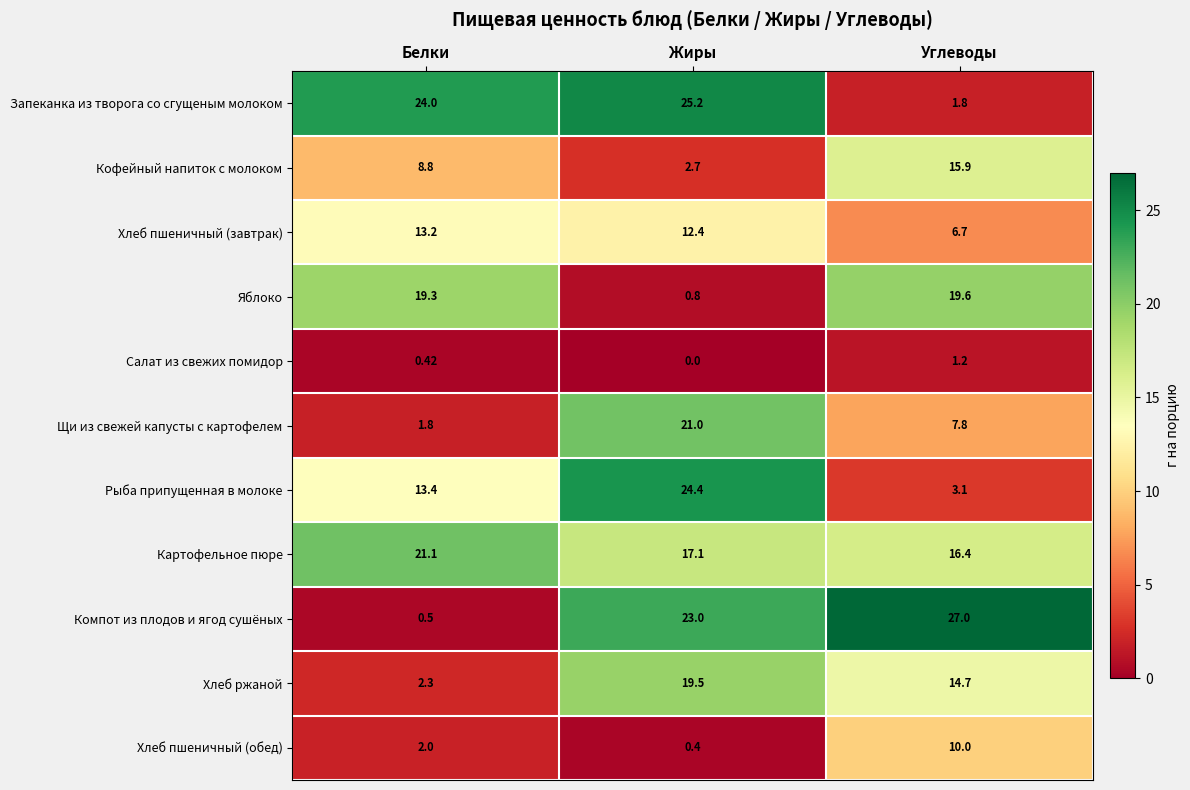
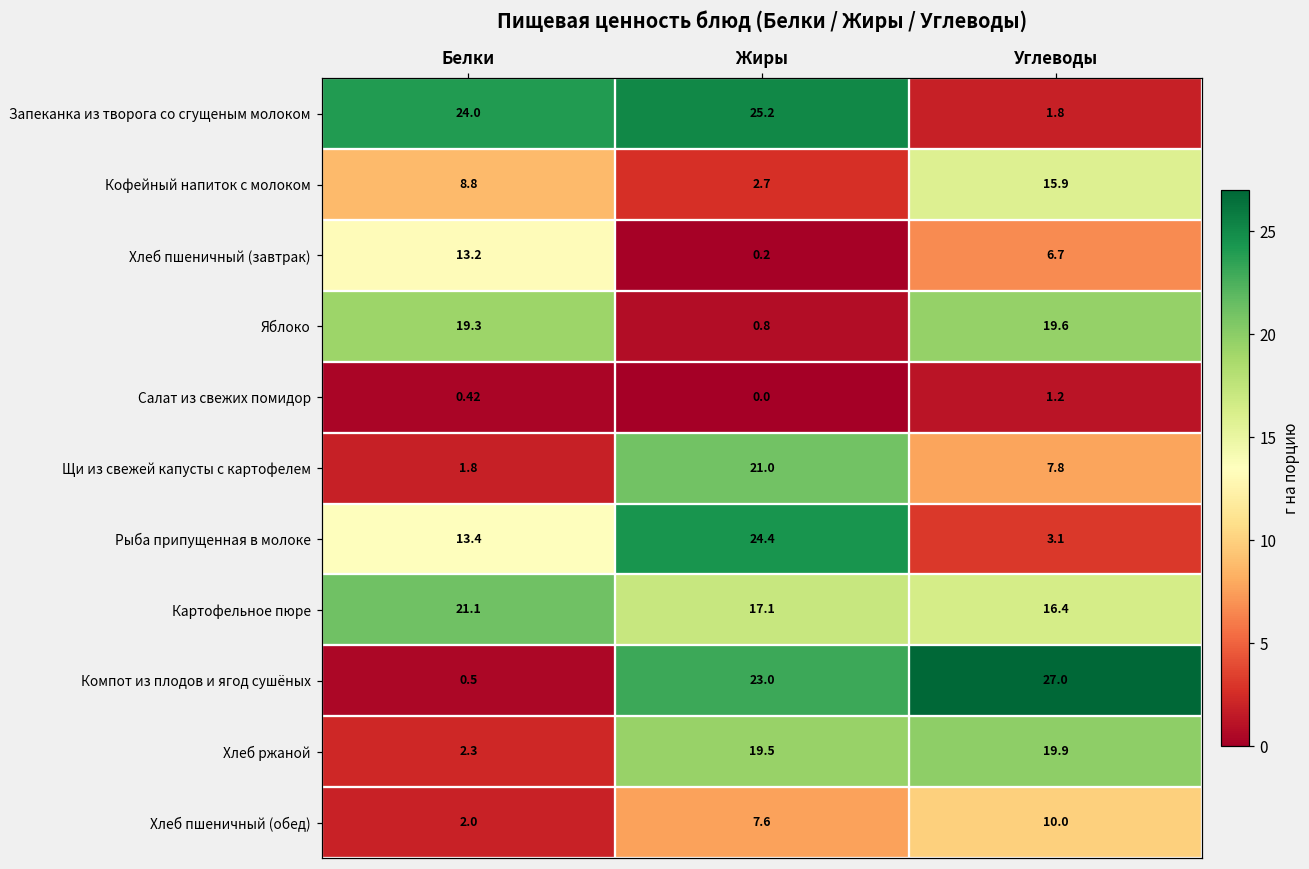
Хлеб пшеничный (завтрак), Жиры: 12.4 -> 0.2
Хлеб ржаной, Углеводы: 14.7 -> 19.9
Хлеб пшеничный (обед), Жиры: 0.4 -> 7.6
